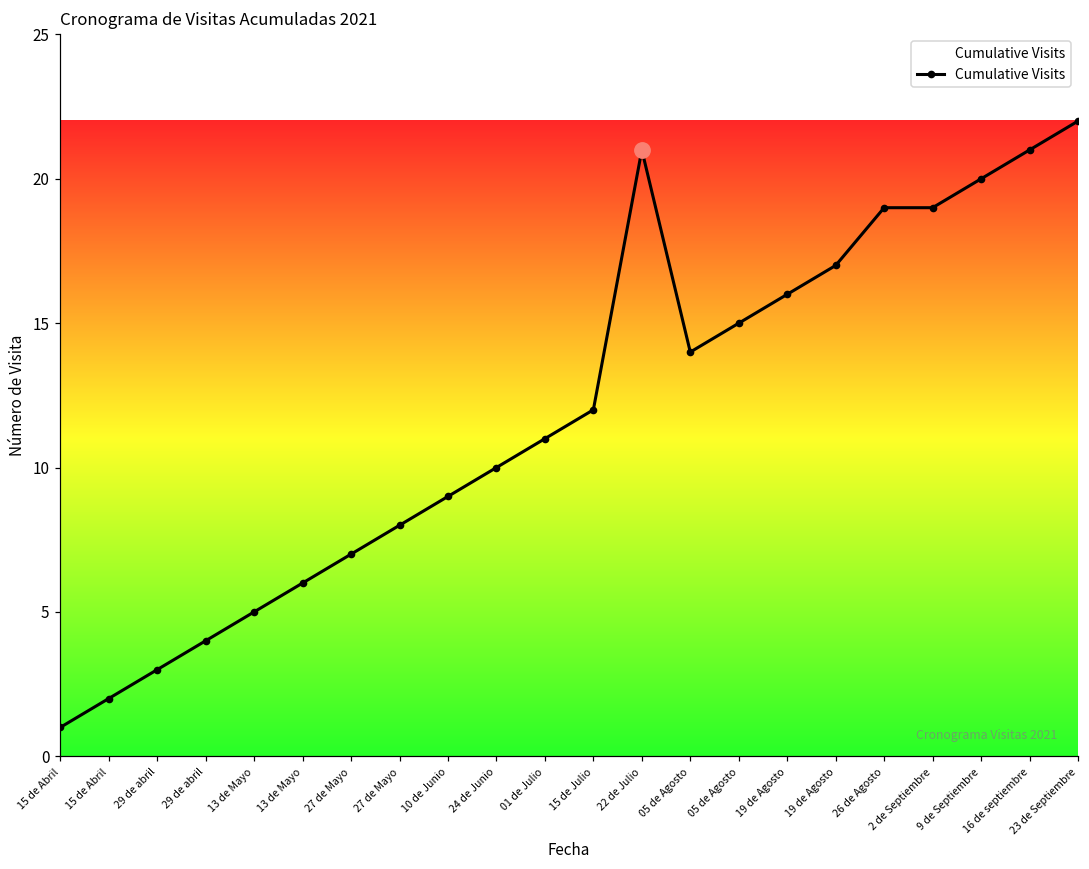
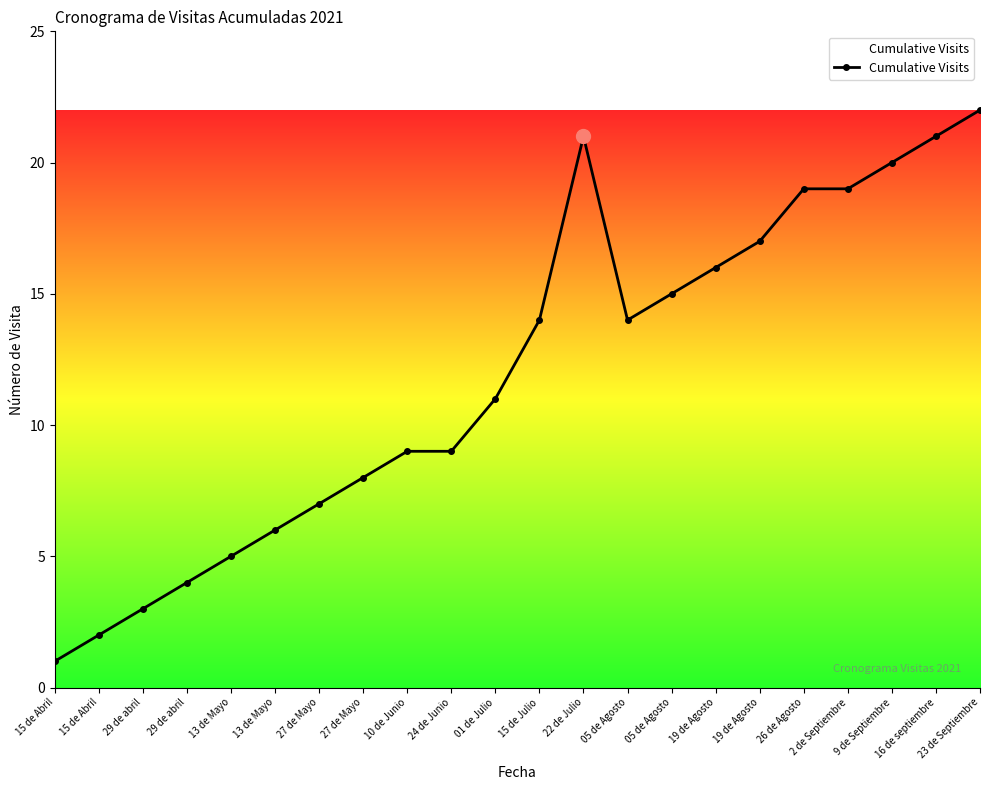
Cumulative Visits, 24 de Junio: 10 -> 9
Cumulative Visits, 15 de Julio: 12 -> 14
